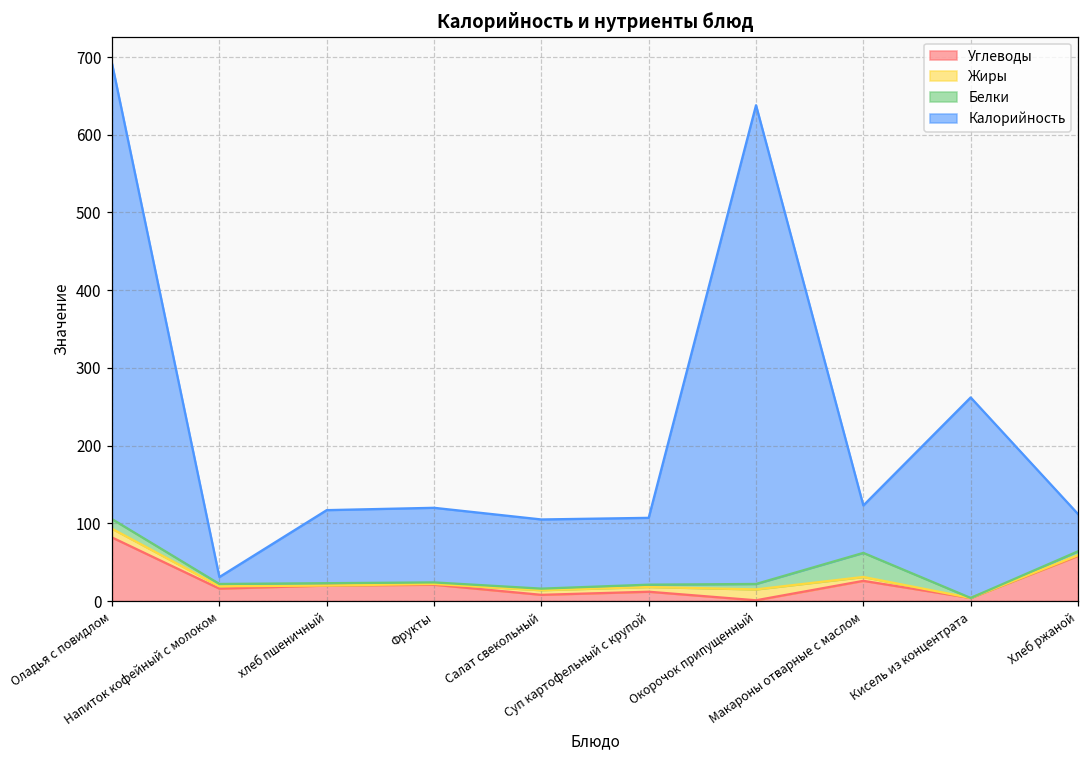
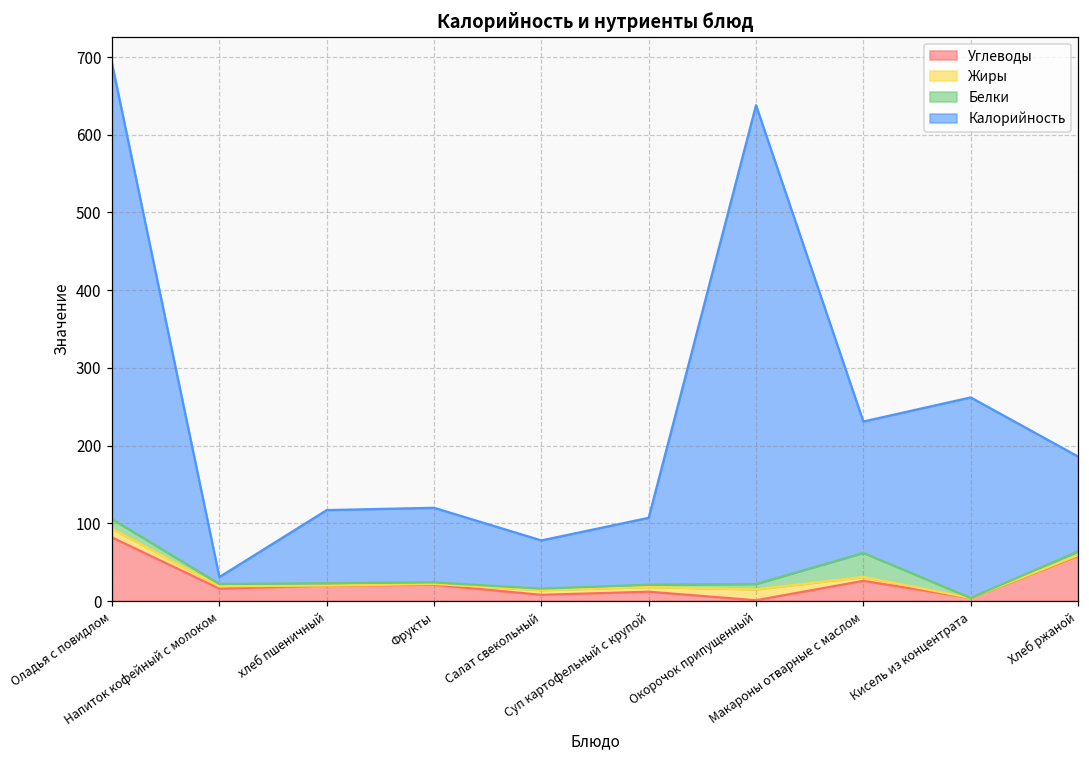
Калорийность, Салат свекольный: 90 -> 60
Калорийность, Макароны отварные с маслом: 60 -> 170
Калорийность, Хлеб ржаной: 50 -> 120
